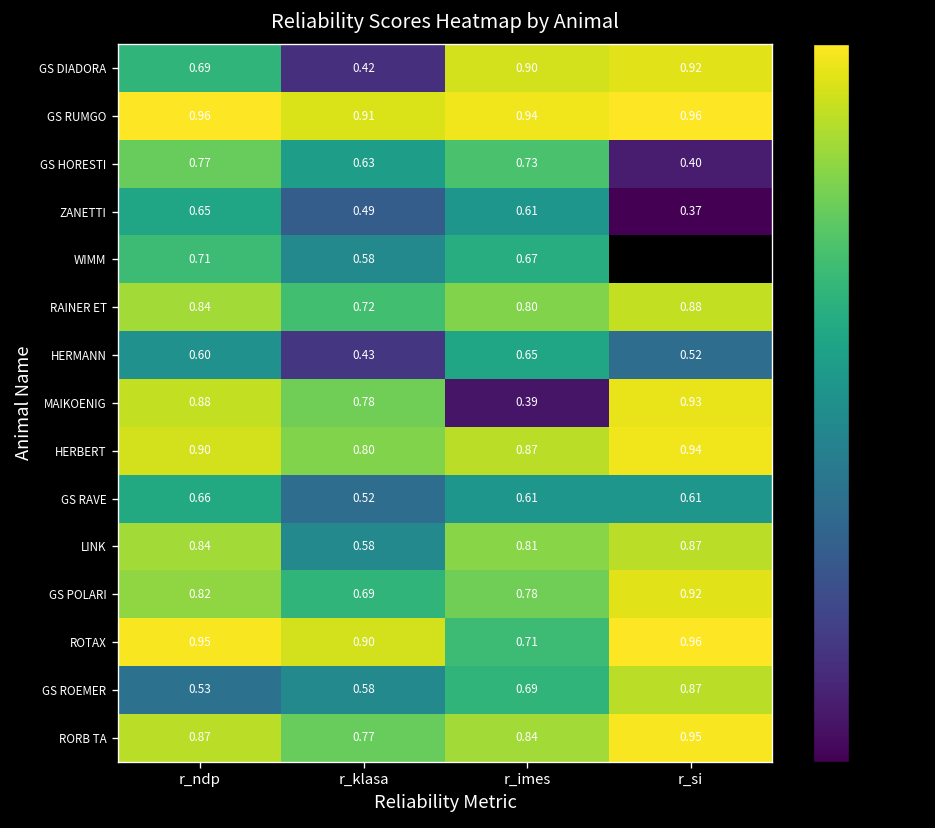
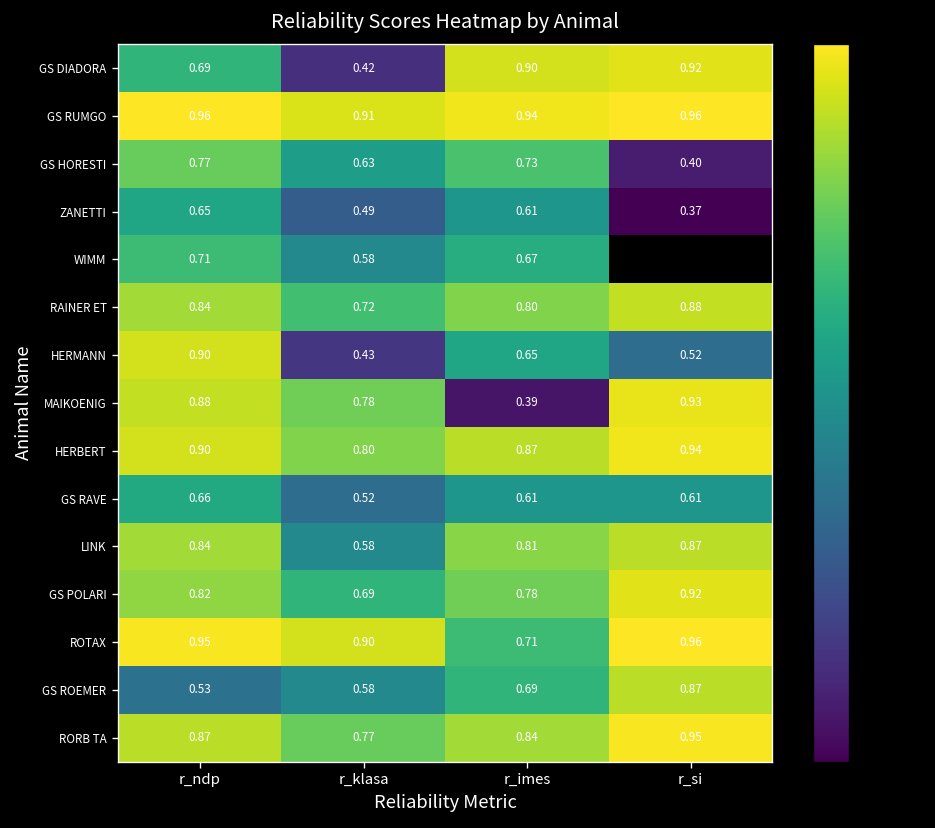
HERMANN, r_ndp: 0.60 -> 0.90
